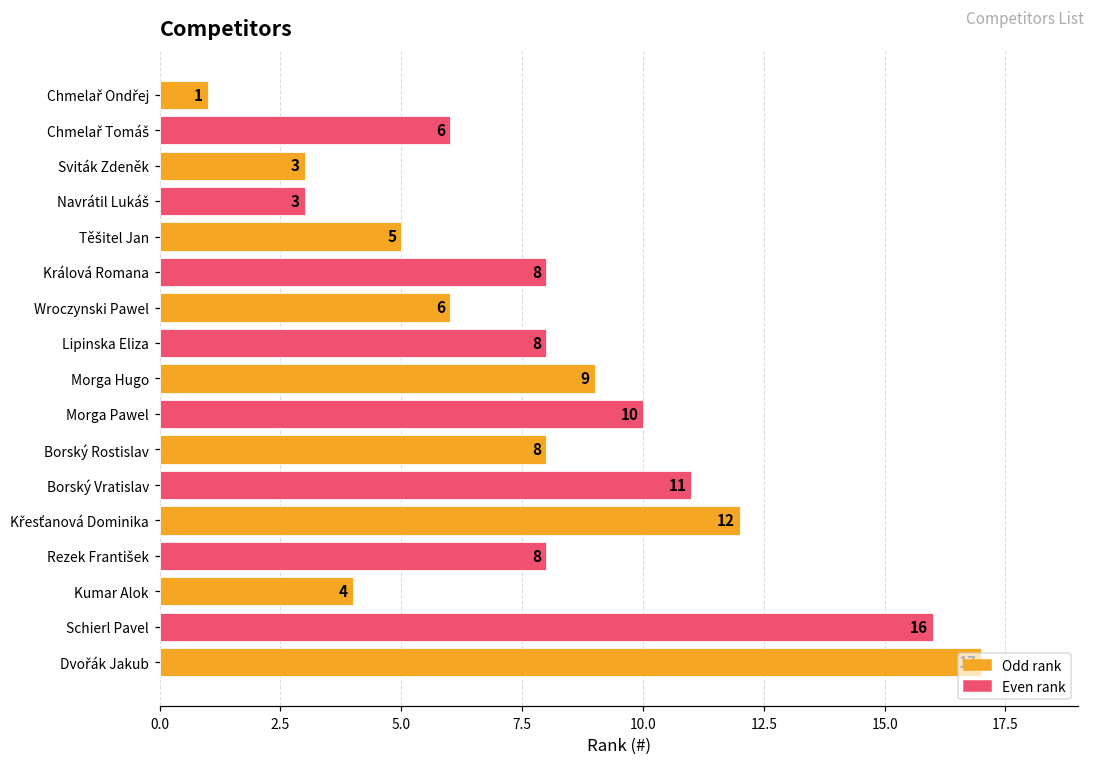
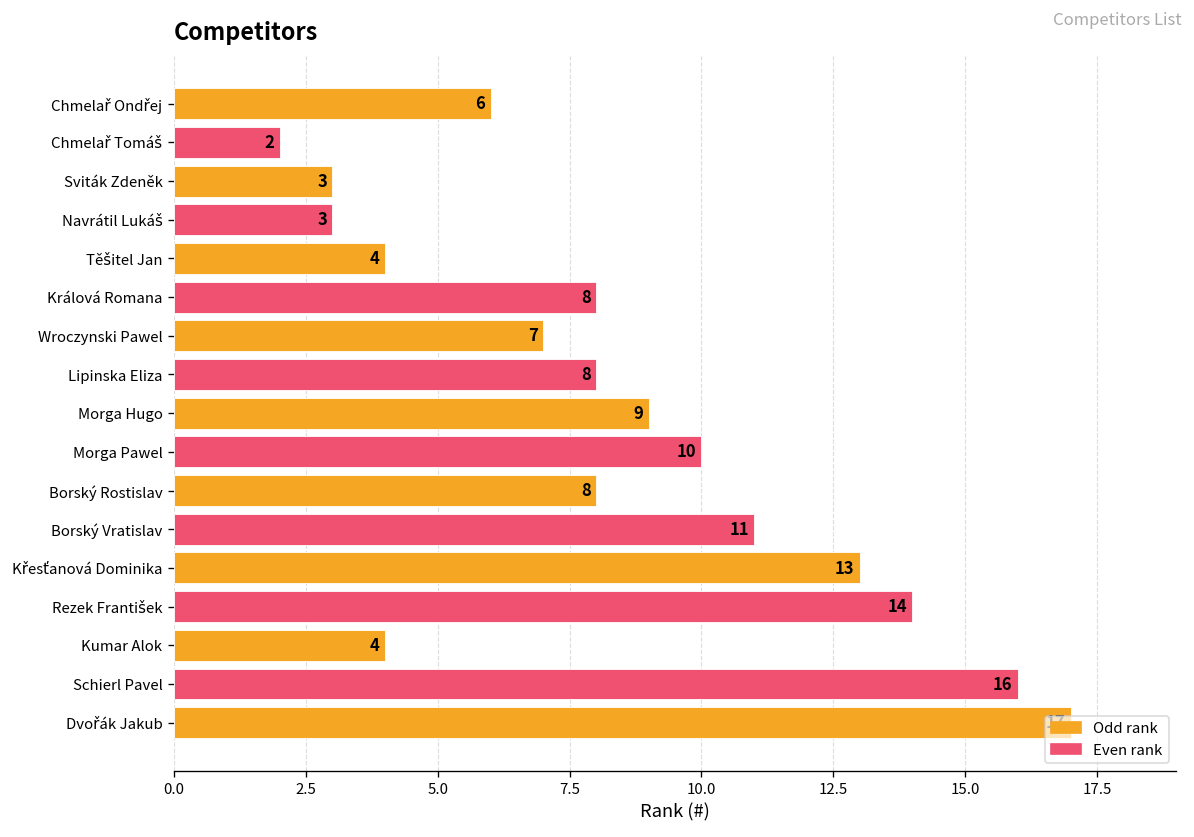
Chmelař Ondřej: 1 -> 6
Chmelař Tomáš: 6 -> 2
Těšitel Jan: 5 -> 4
Wroczynski Pawel: 6 -> 7
Křesťanová Dominika: 12 -> 13
Rezek František: 8 -> 14
